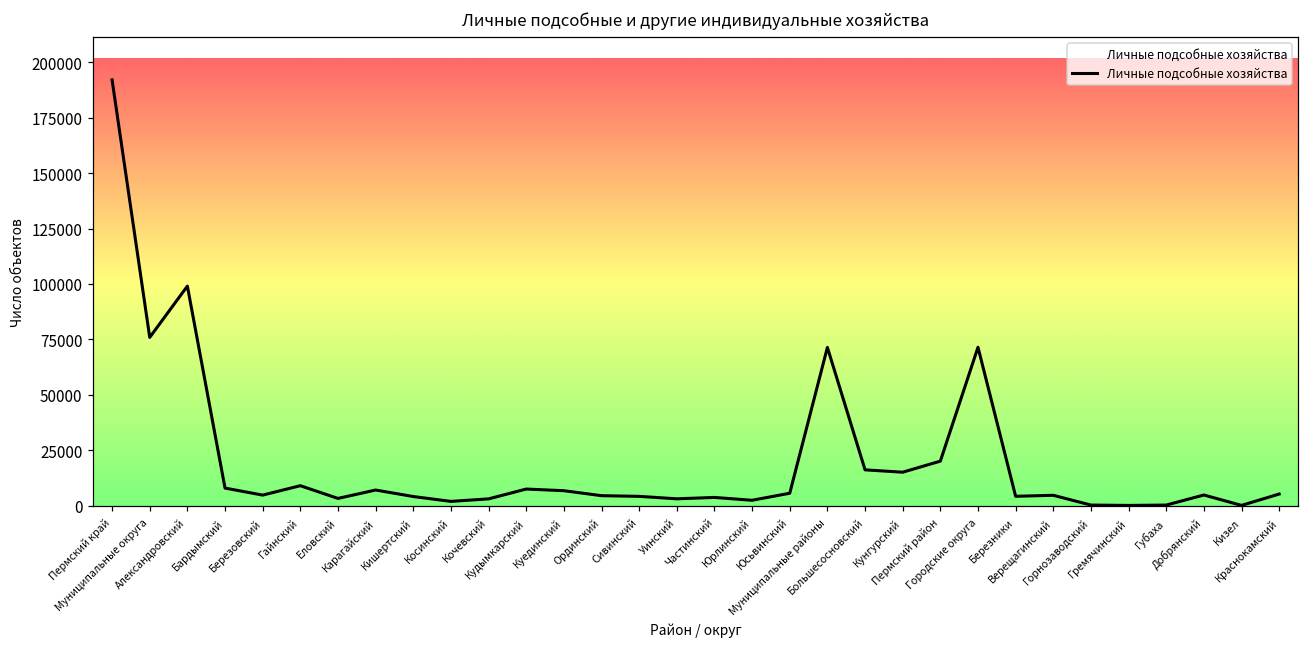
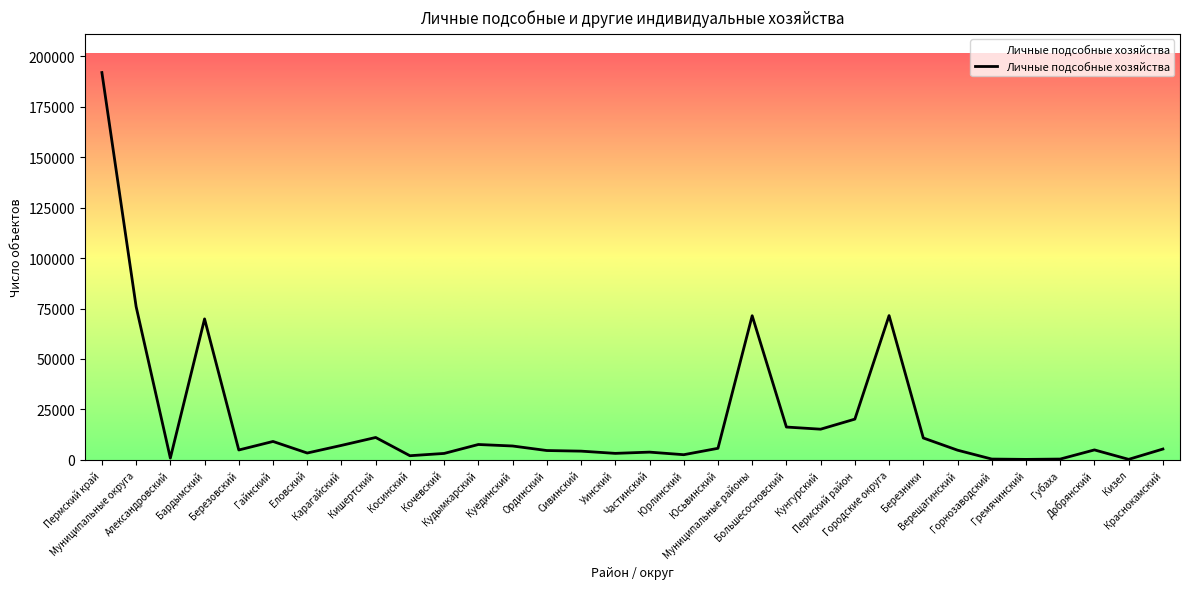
Александровский: 99000 -> 1000
Бардымский: 8000 -> 70000
Кишертский: 4000 -> 11000
Березники: 4000 -> 11000
